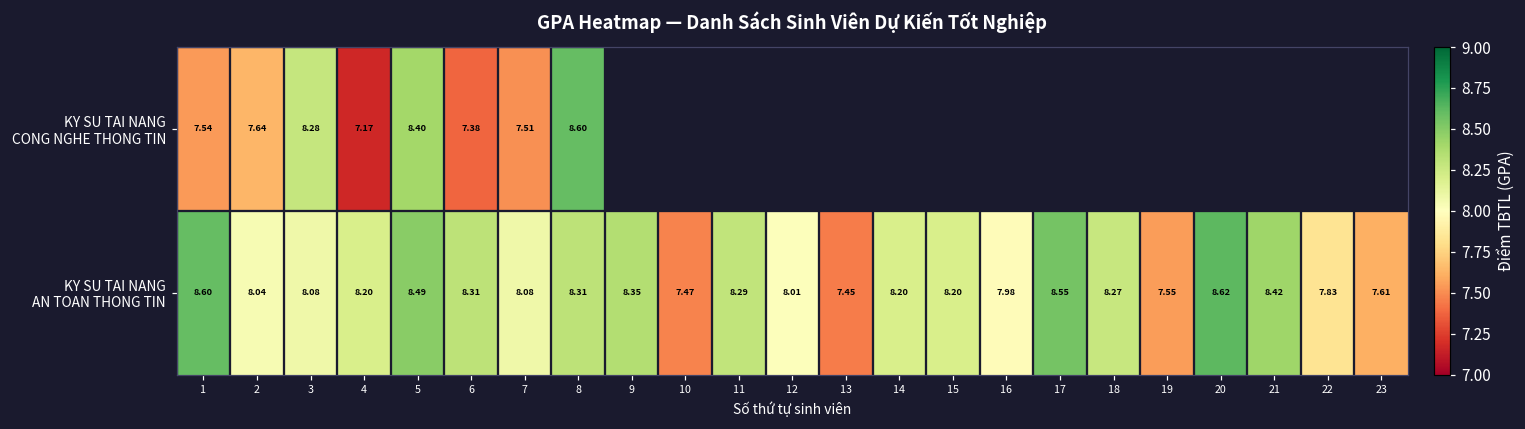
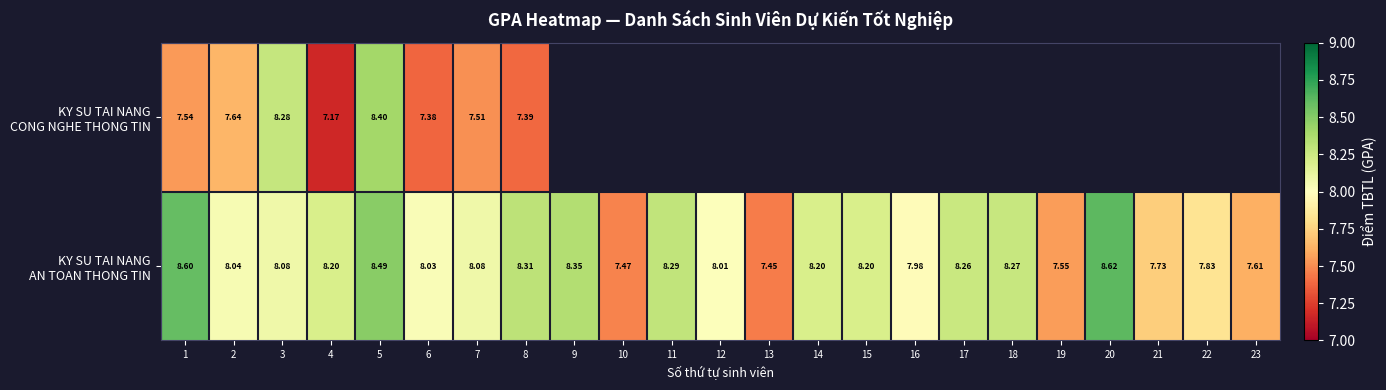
KY SU TAI NANG CONG NGHE THONG TIN, 8: 8.60 -> 7.39
KY SU TAI NANG AN TOAN THONG TIN, 6: 8.31 -> 8.03
KY SU TAI NANG AN TOAN THONG TIN, 17: 8.55 -> 8.26
KY SU TAI NANG AN TOAN THONG TIN, 21: 8.42 -> 7.73
